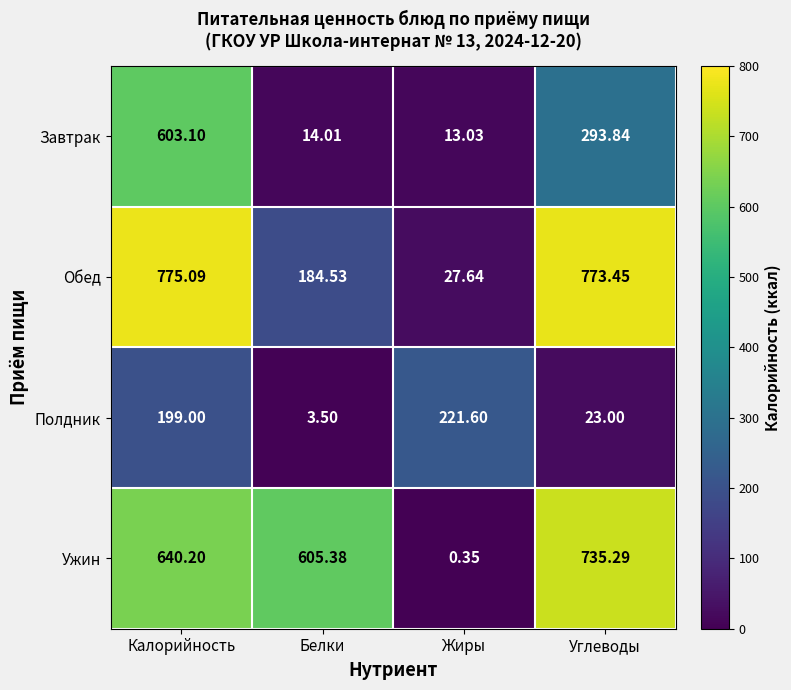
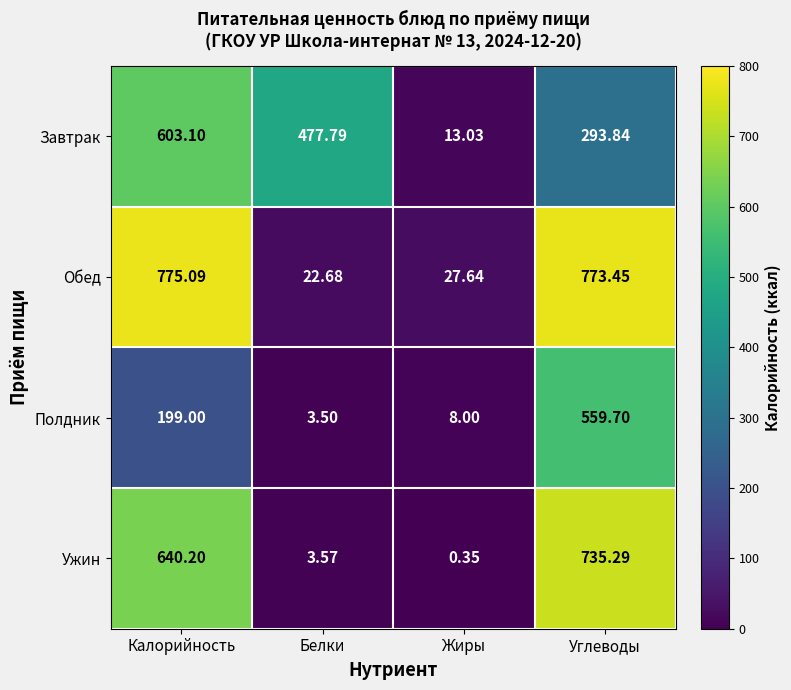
Завтрак, Белки: 14.01 -> 477.79
Обед, Белки: 184.53 -> 22.68
Полдник, Жиры: 221.60 -> 8.00
Полдник, Углеводы: 23.00 -> 559.70
Ужин, Белки: 605.38 -> 3.57
